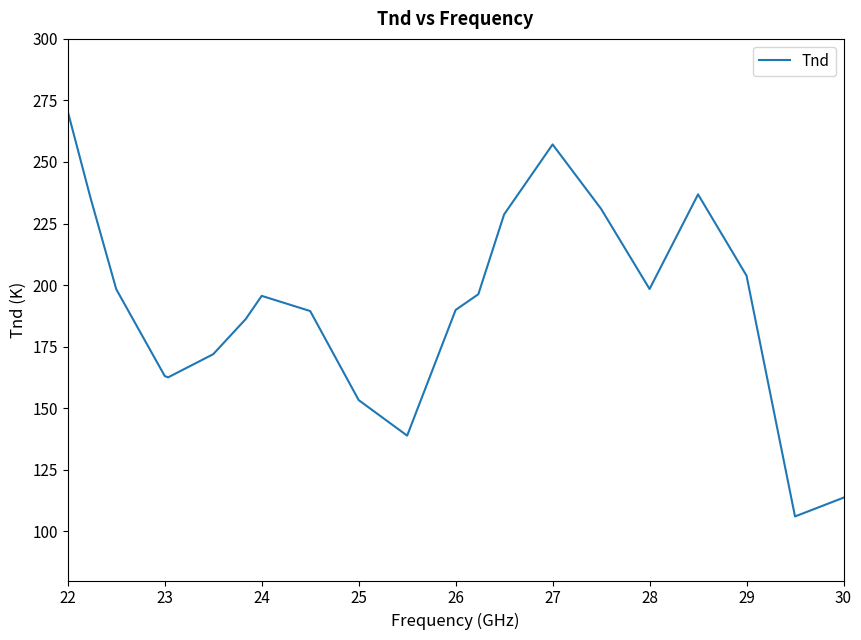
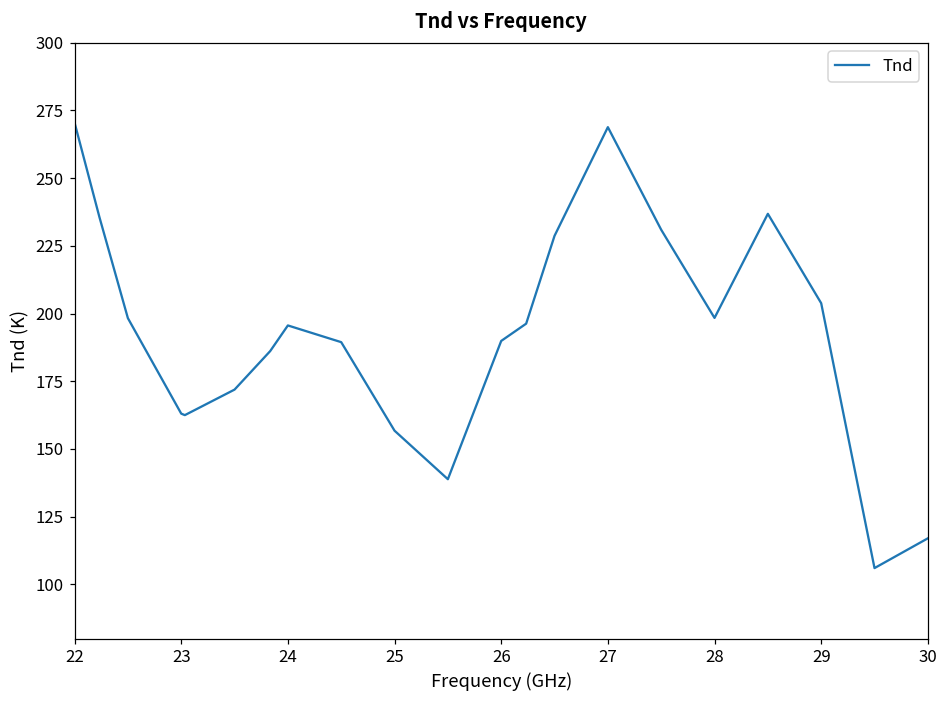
25: 153 -> 157
27: 257 -> 269
30: 114 -> 117
